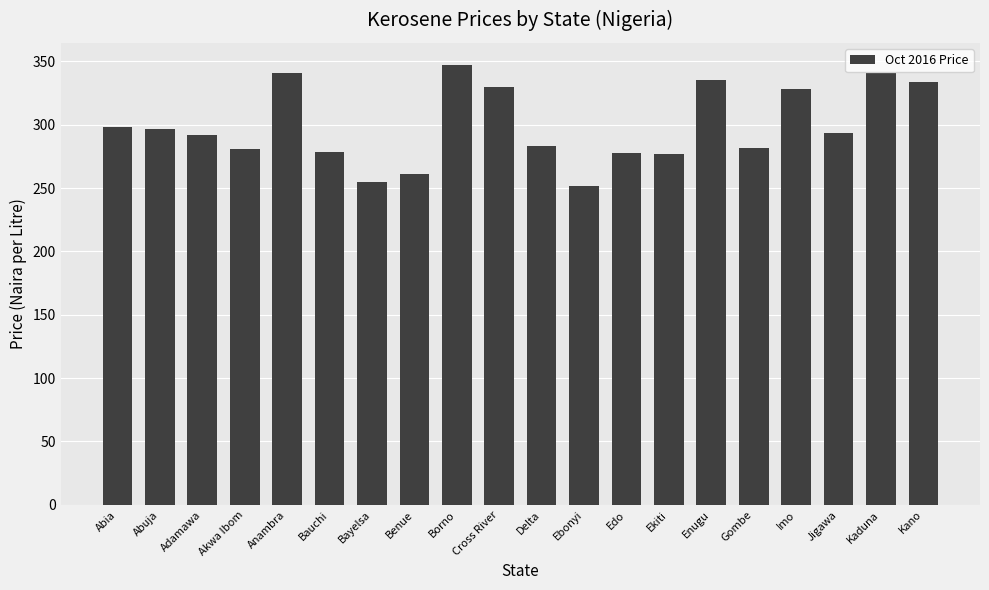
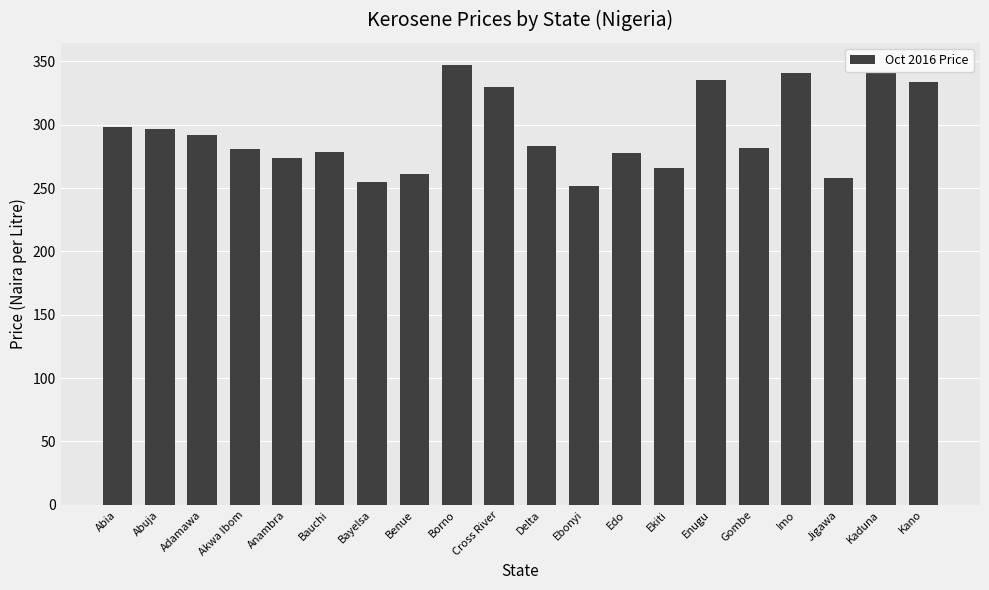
Anambra: 341 -> 274
Ekiti: 277 -> 265
Imo: 328 -> 341
Jigawa: 293 -> 258
